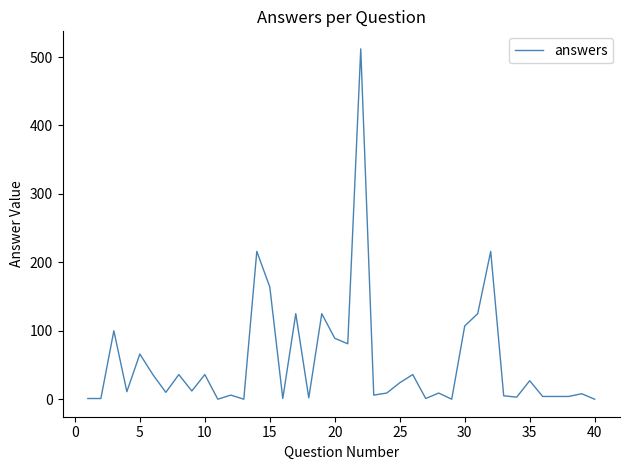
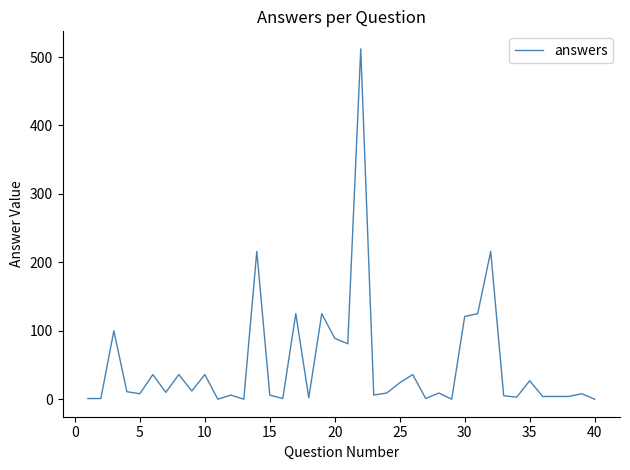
5: 70 -> 10
15: 160 -> 10
30: 110 -> 120
